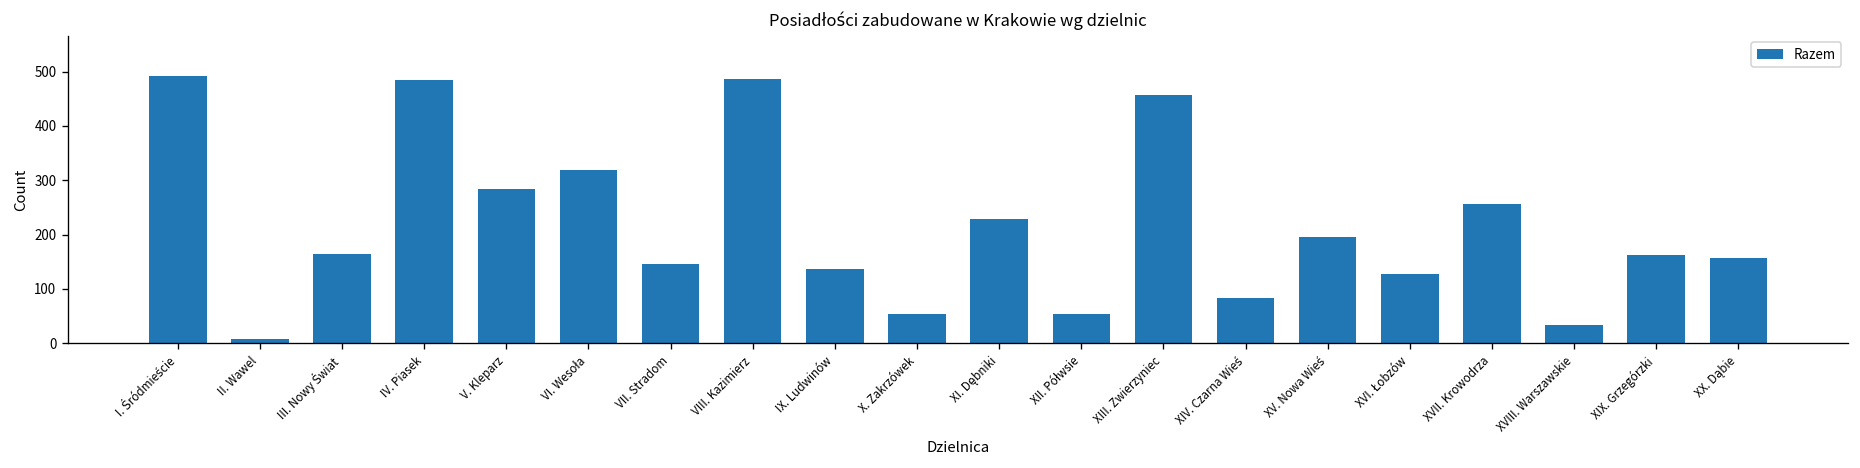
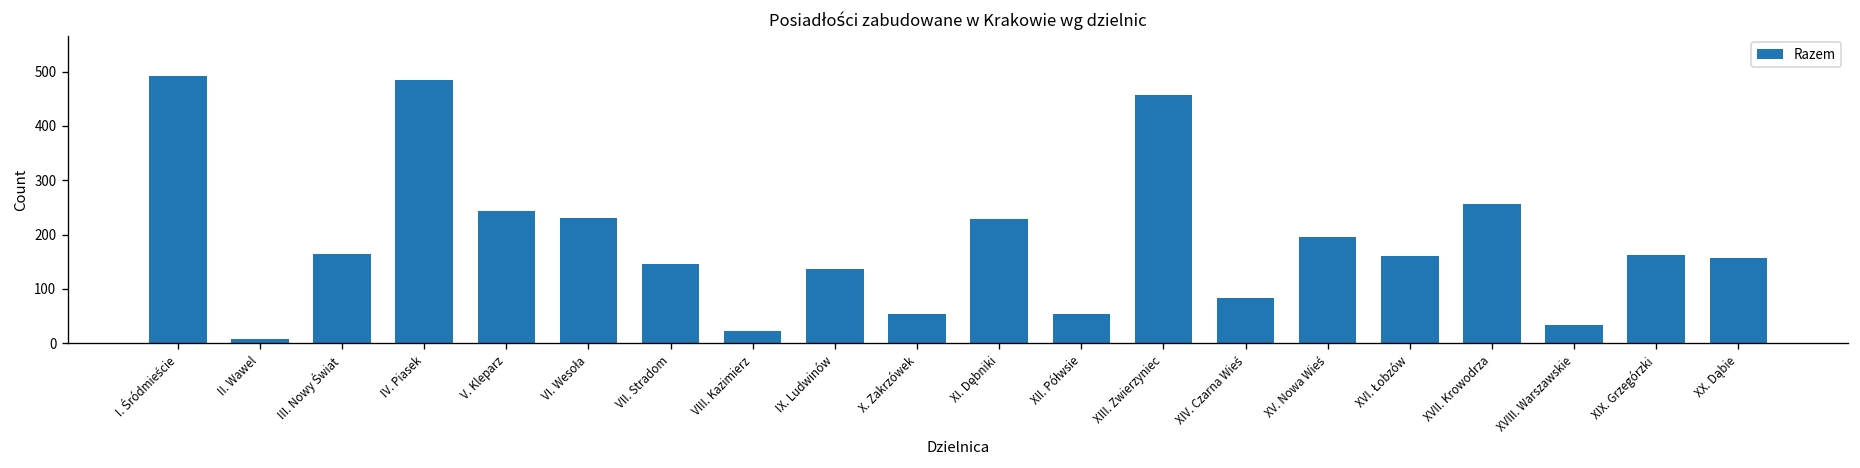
V. Kleparz: 280 -> 240
VI. Wesoła: 320 -> 230
VIII. Kazimierz: 490 -> 20
XVI. Łobzów: 130 -> 160
